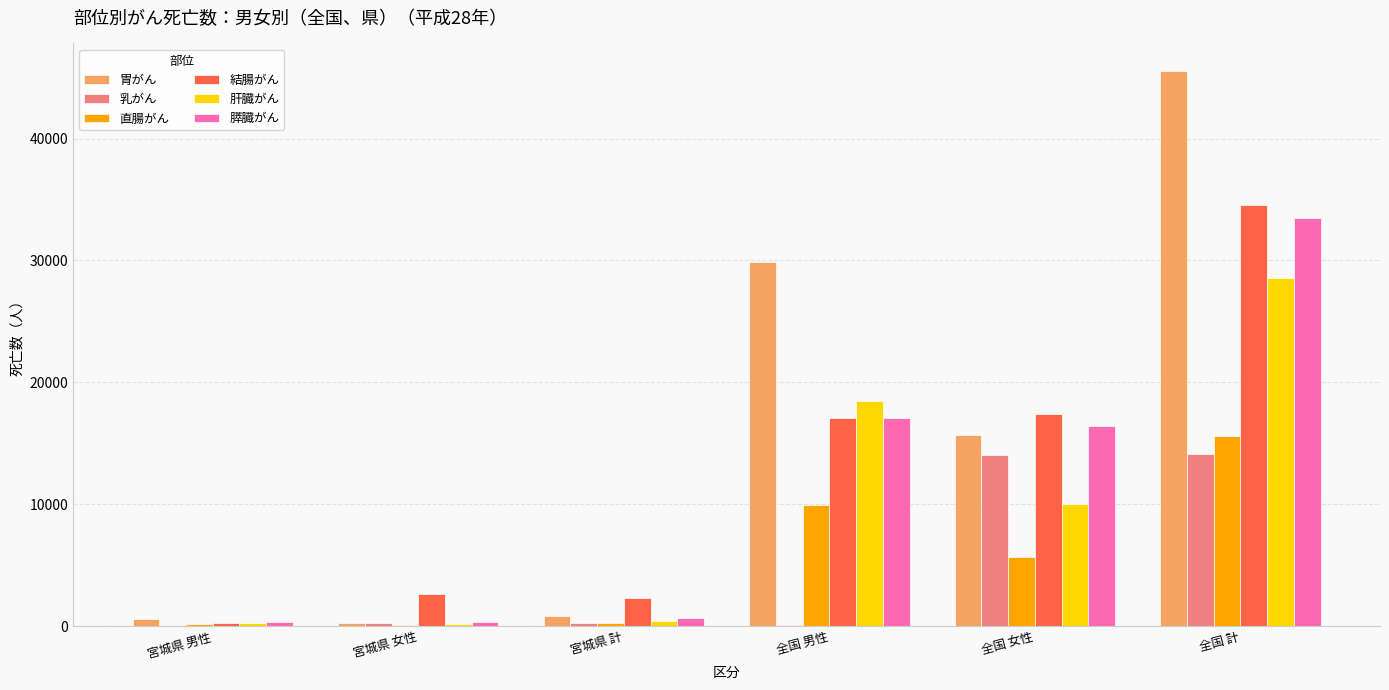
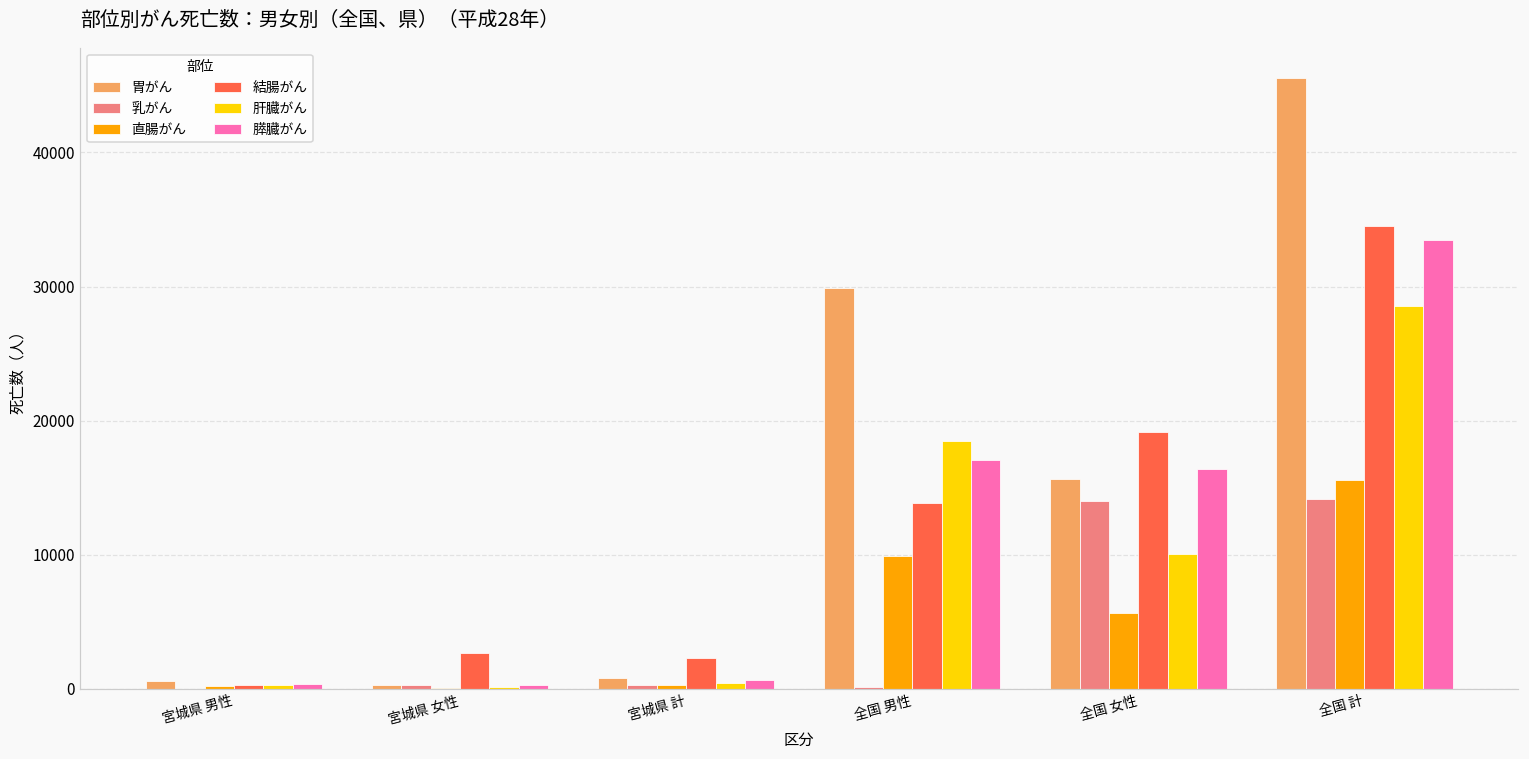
結腸がん, 全国 男性: 17100 -> 13800
結腸がん, 全国 女性: 17400 -> 19100
